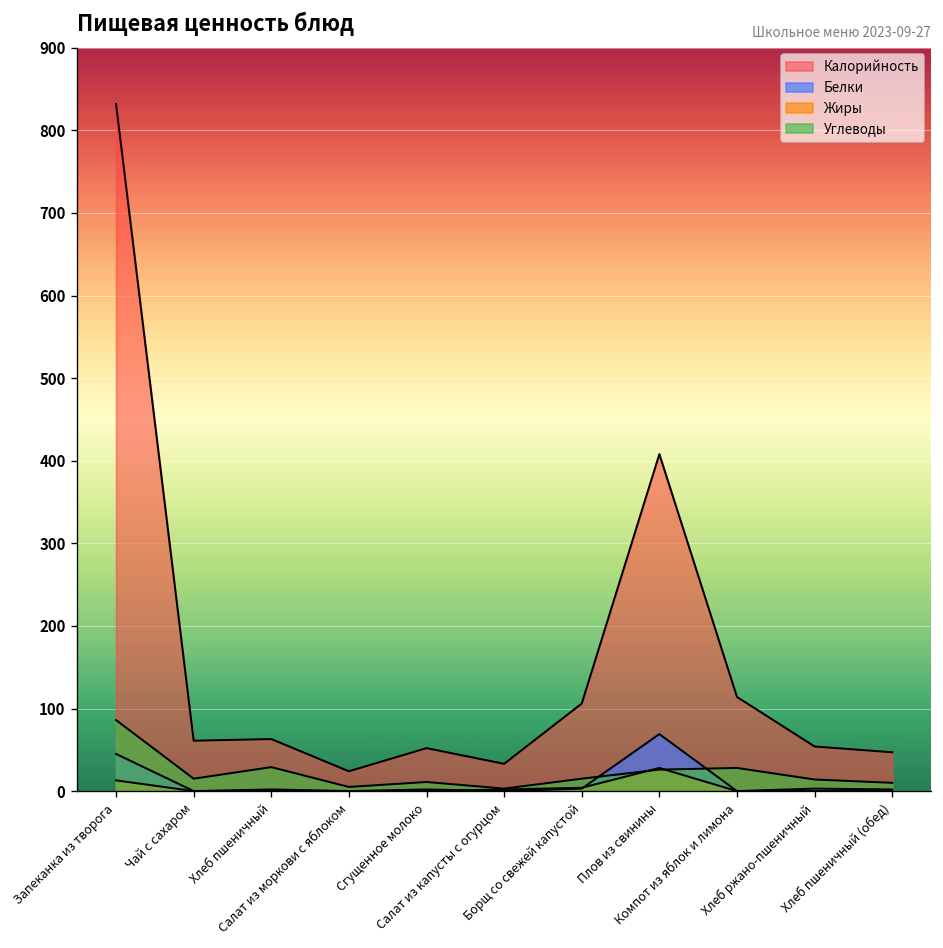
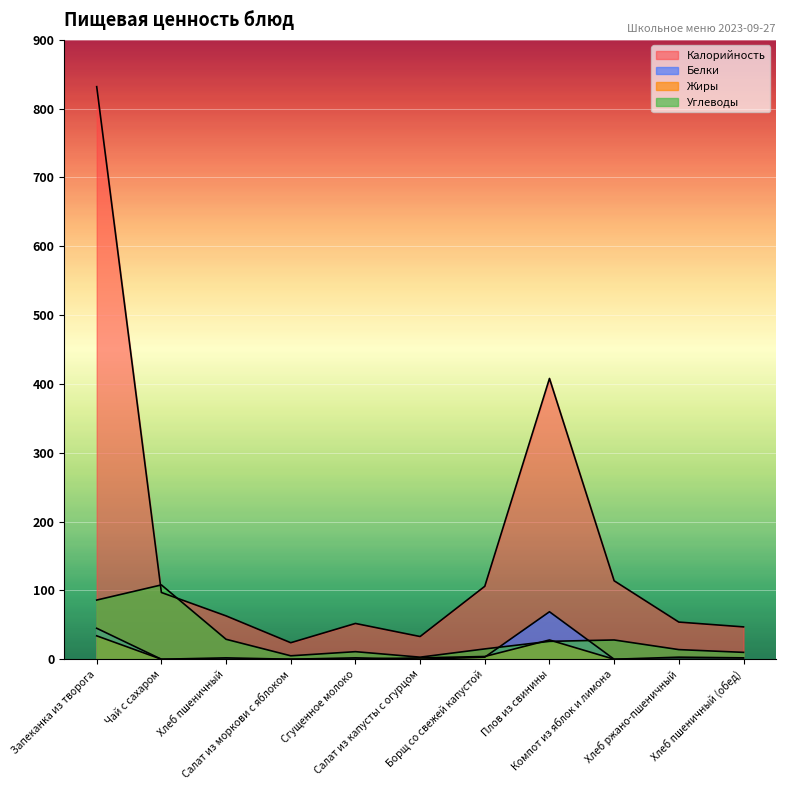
Жиры, Запеканка из творога: 10 -> 30
Калорийность, Чай с сахаром: 60 -> 100
Углеводы, Чай с сахаром: 20 -> 110
